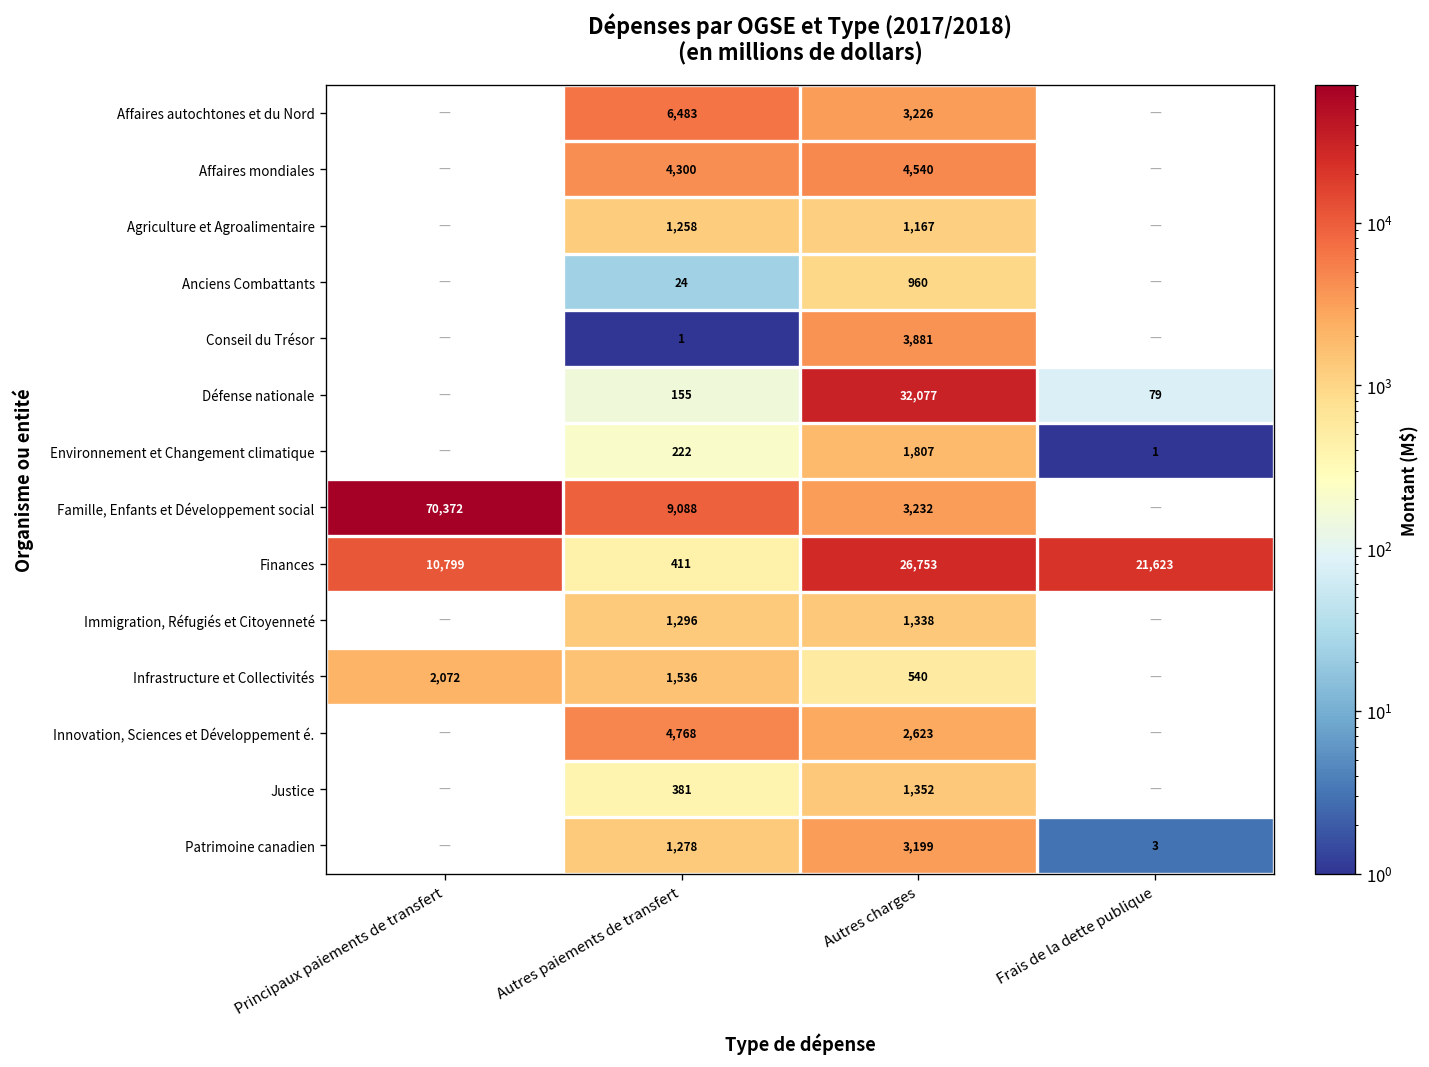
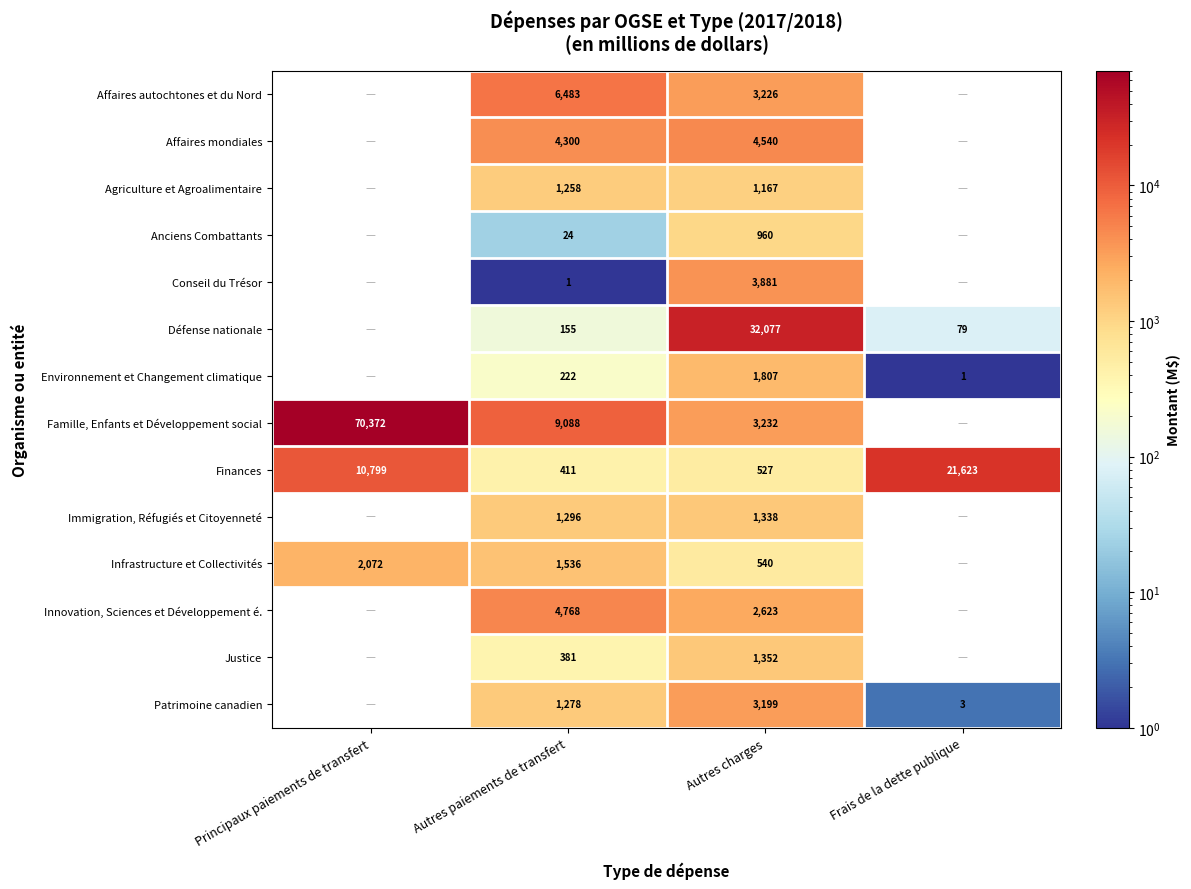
Finances, Autres charges: 26,753 -> 527
